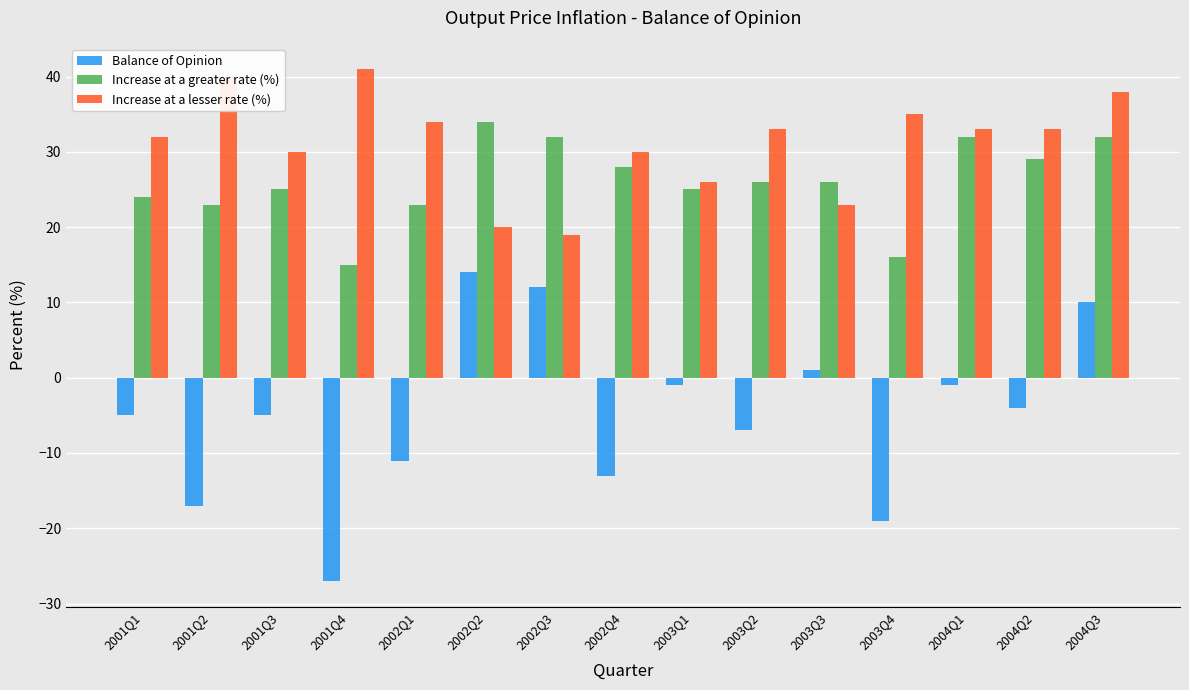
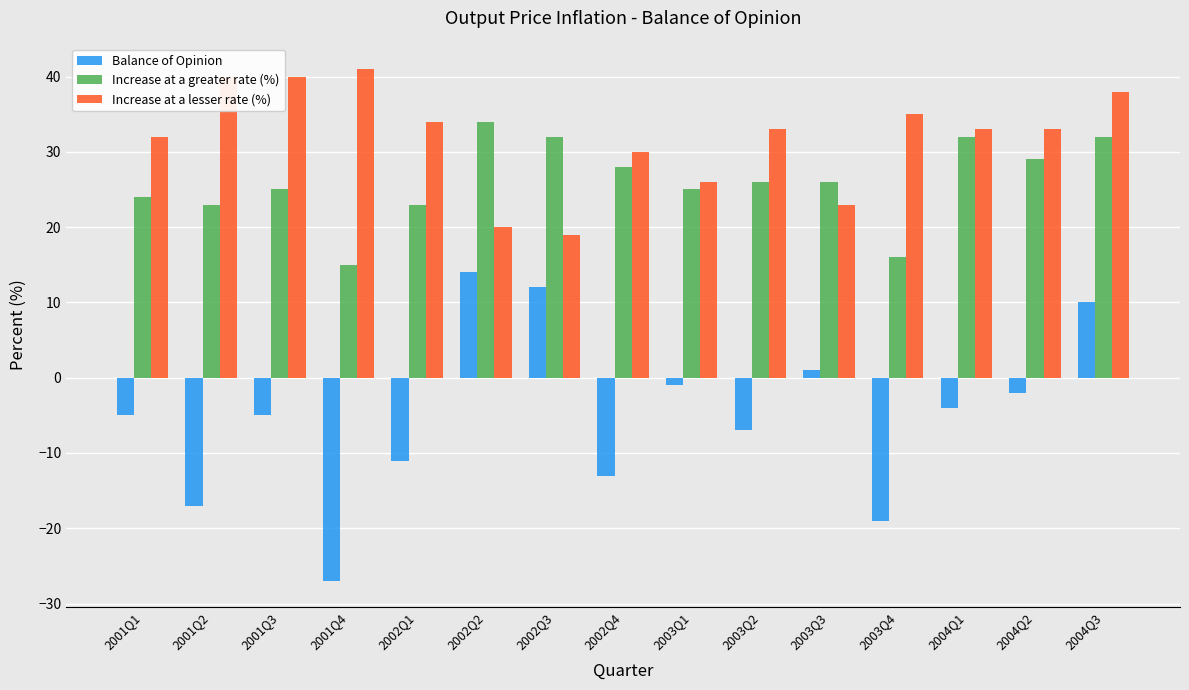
Increase at a lesser rate (%), 2001Q3: 30 -> 40
Balance of Opinion, 2004Q1: -1 -> -4
Balance of Opinion, 2004Q2: -4 -> -2
